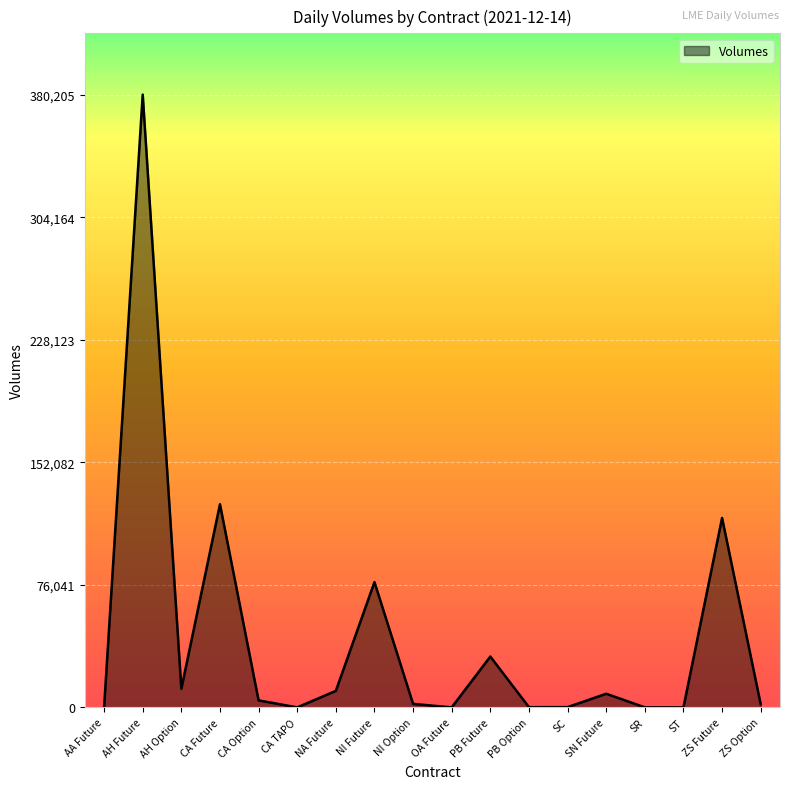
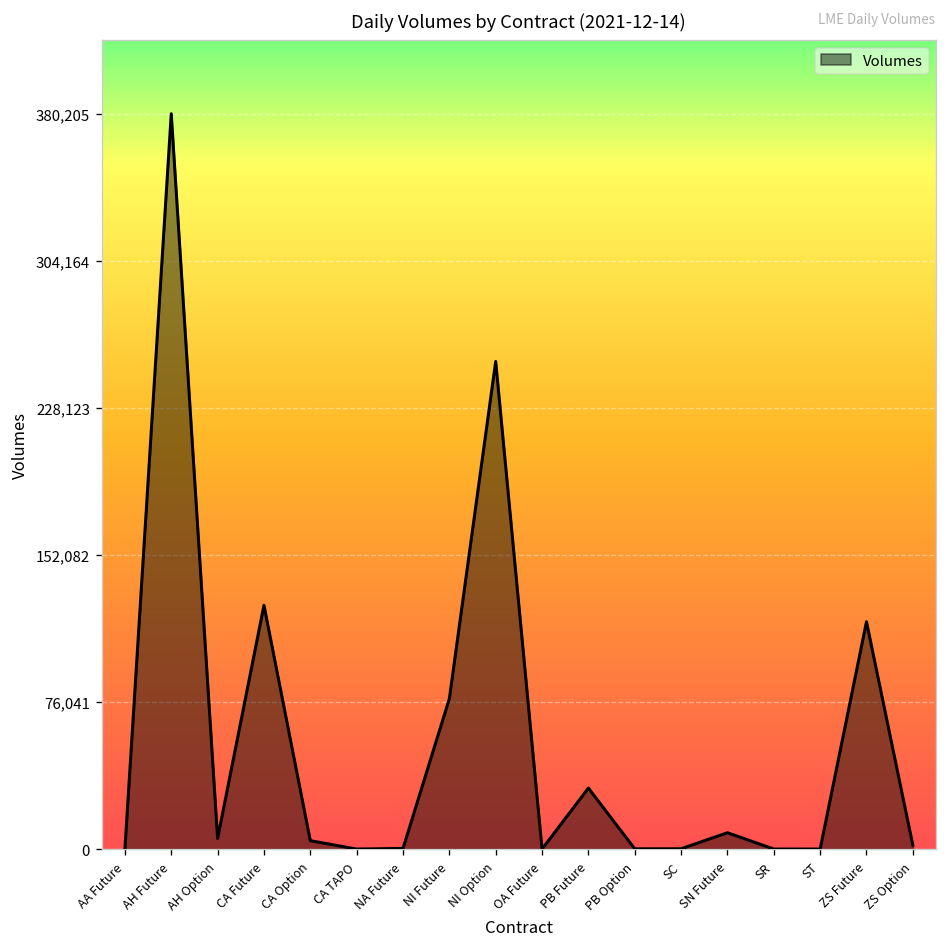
AH Option: 12,000 -> 6,000
NA Future: 10,000 -> 0
NI Option: 2,000 -> 252,000
